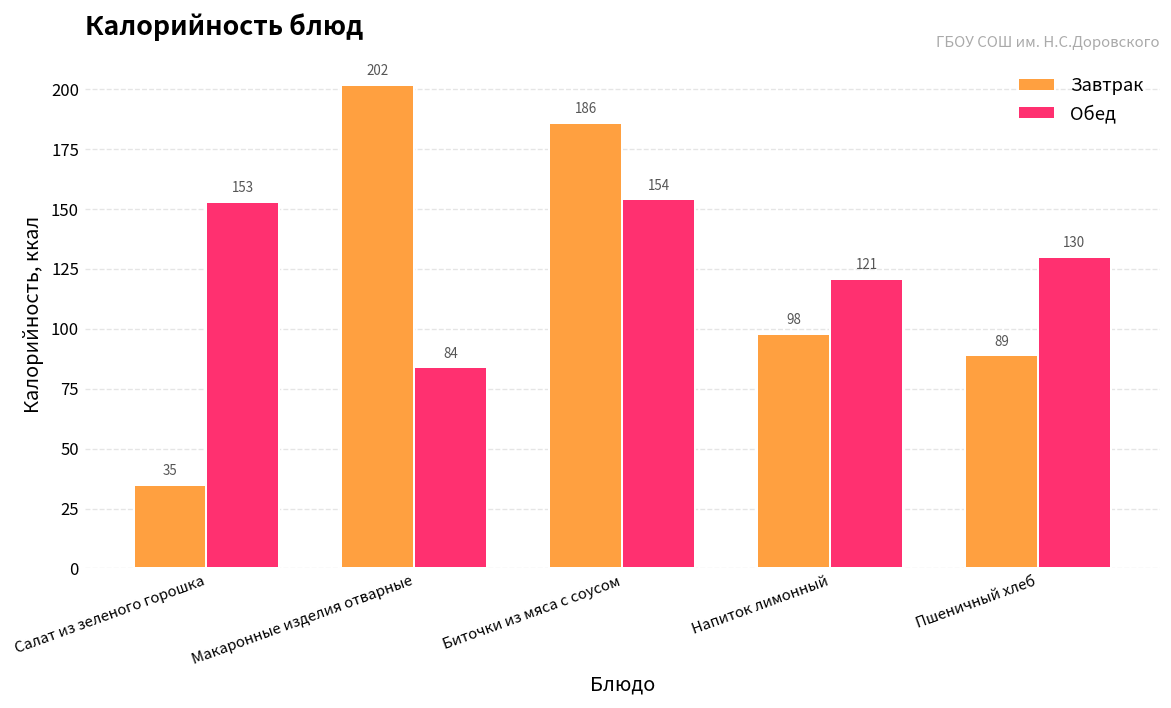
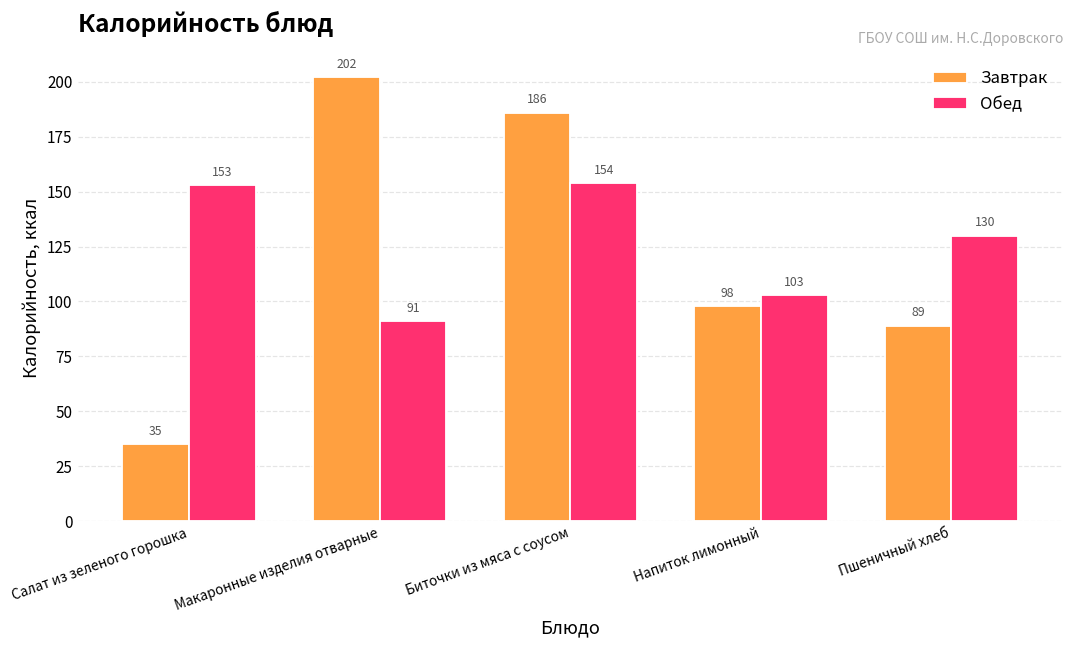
Обед, Макаронные изделия отварные: 84 -> 91
Обед, Напиток лимонный: 121 -> 103
